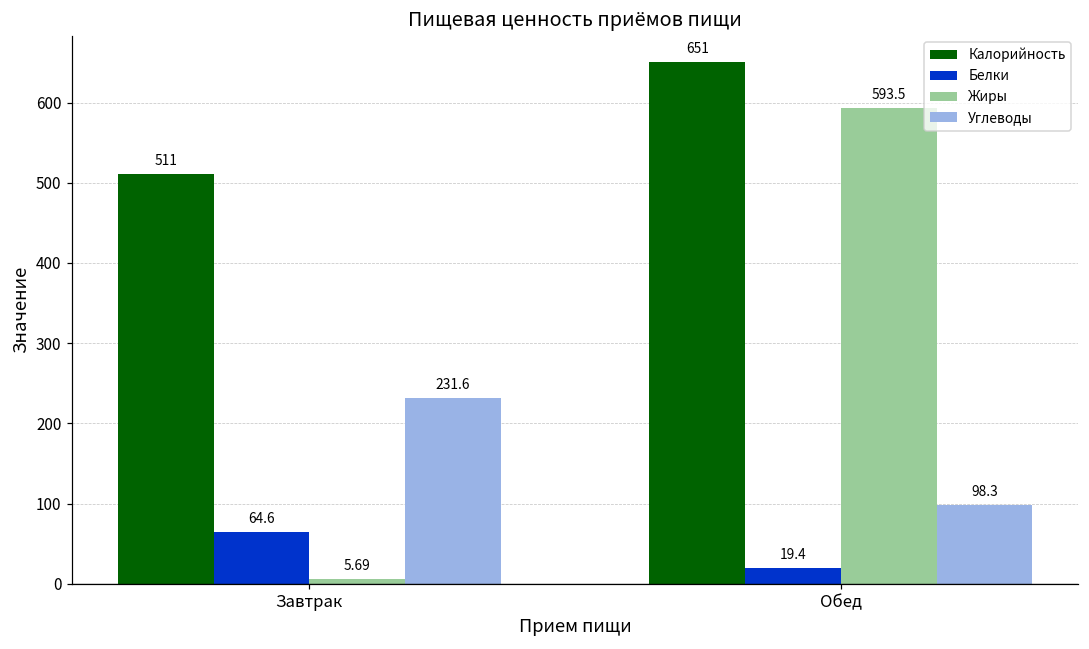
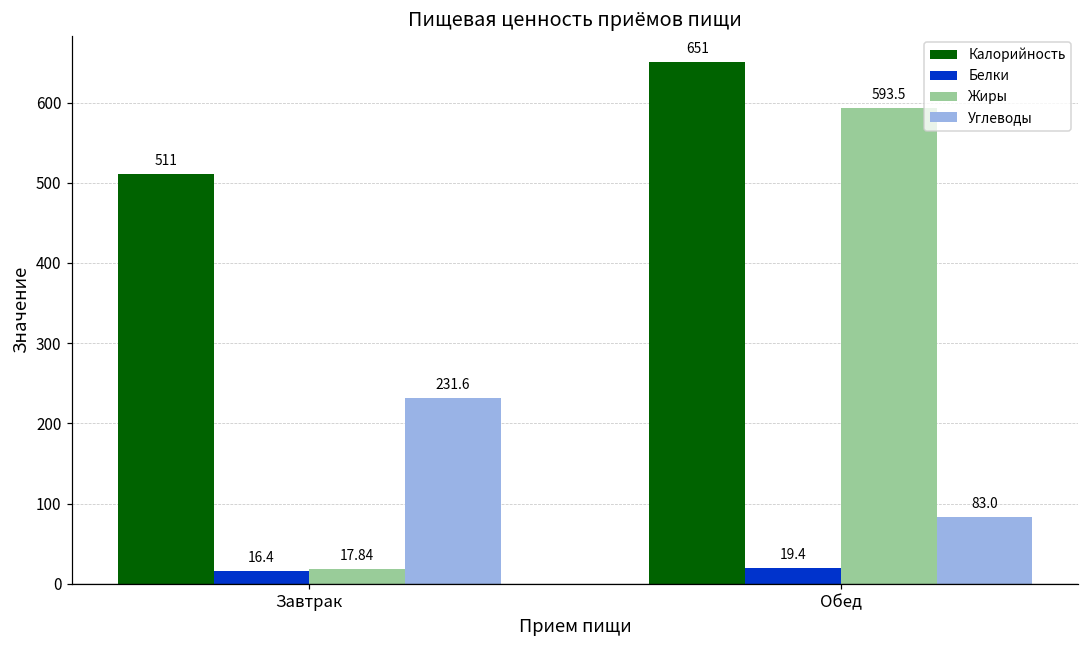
Белки, Завтрак: 64.6 -> 16.4
Жиры, Завтрак: 5.69 -> 17.84
Углеводы, Обед: 98.3 -> 83.0
